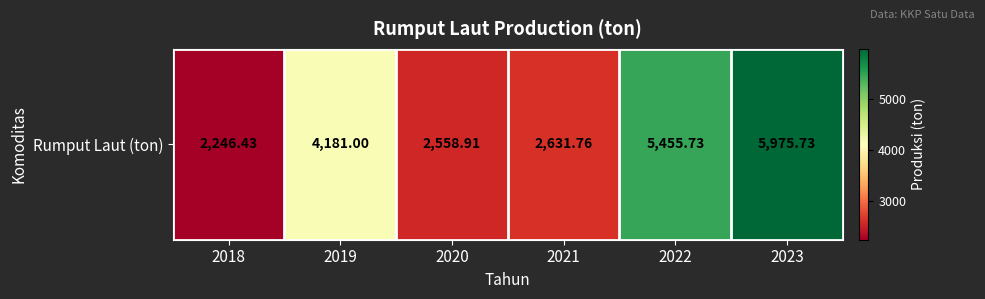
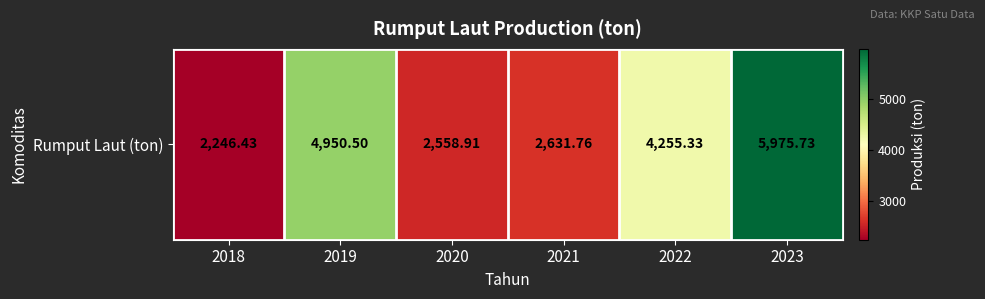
Rumput Laut (ton), 2019: 4,181.00 -> 4,950.50
Rumput Laut (ton), 2022: 5,455.73 -> 4,255.33
